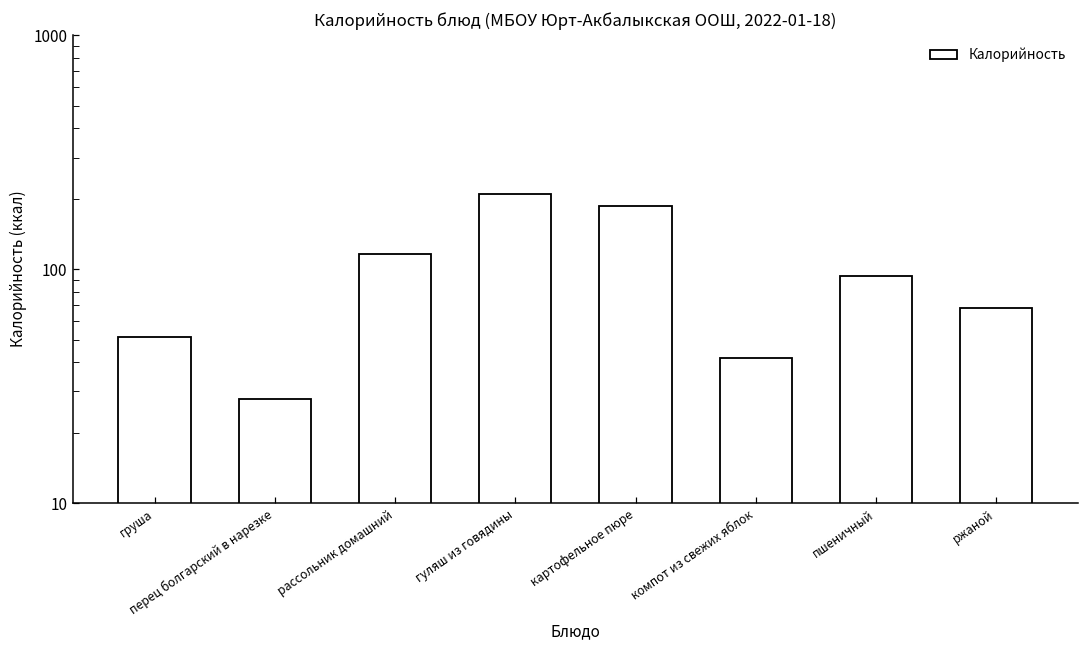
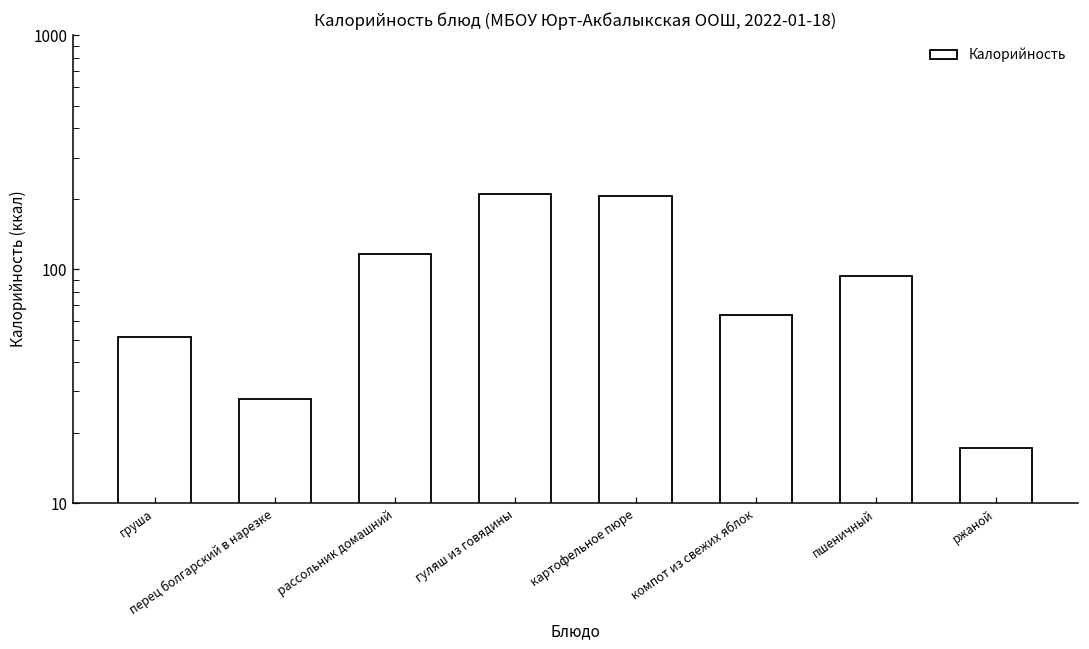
картофельное пюре: 190 -> 210
компот из свежих яблок: 42 -> 64
ржаной: 68 -> 17
